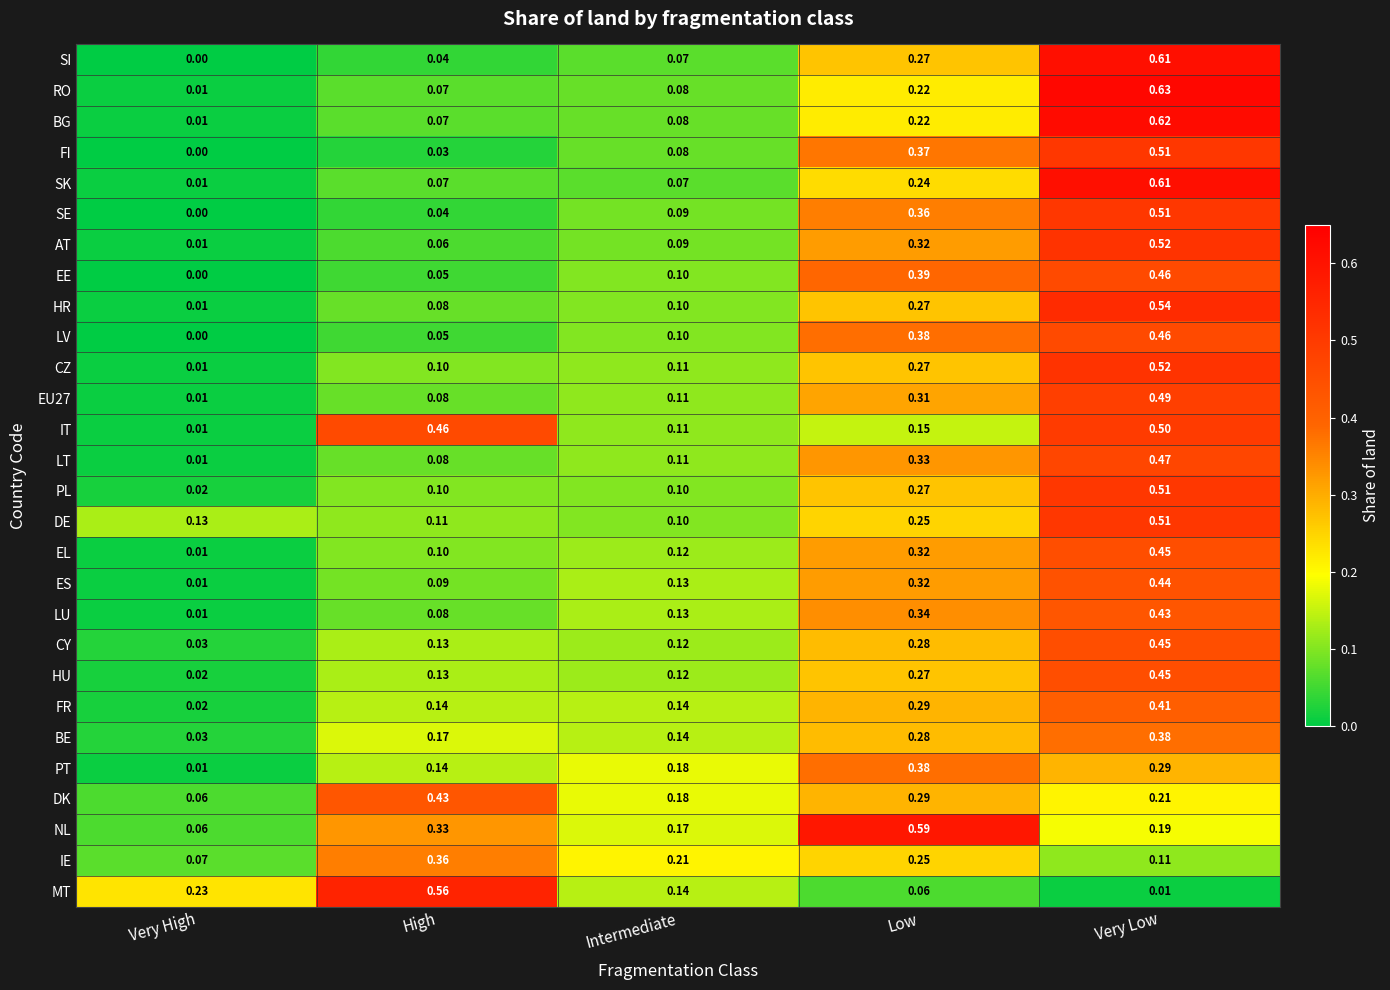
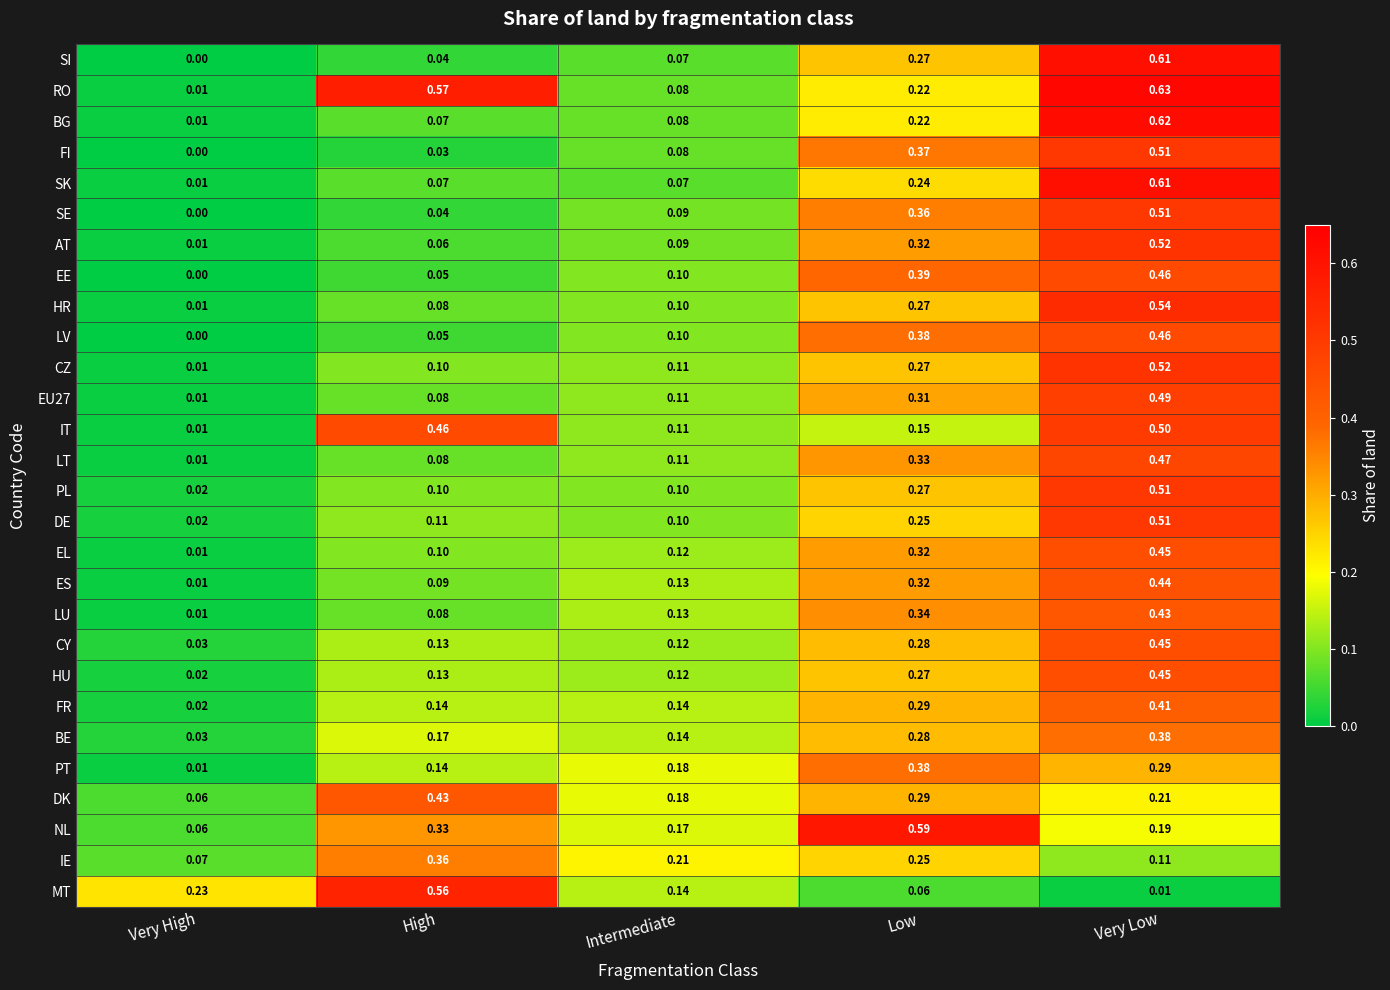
RO, High: 0.07 -> 0.57
DE, Very High: 0.13 -> 0.02
